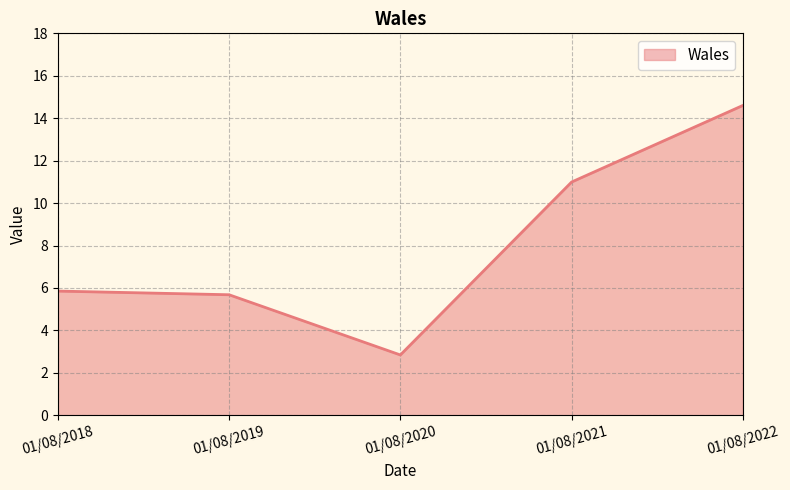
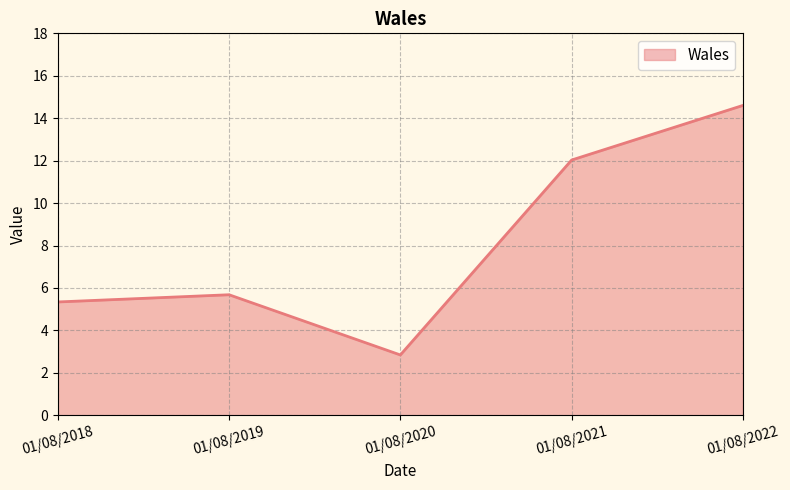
01/08/2018: 5.9 -> 5.3
01/08/2021: 11.0 -> 12.0
